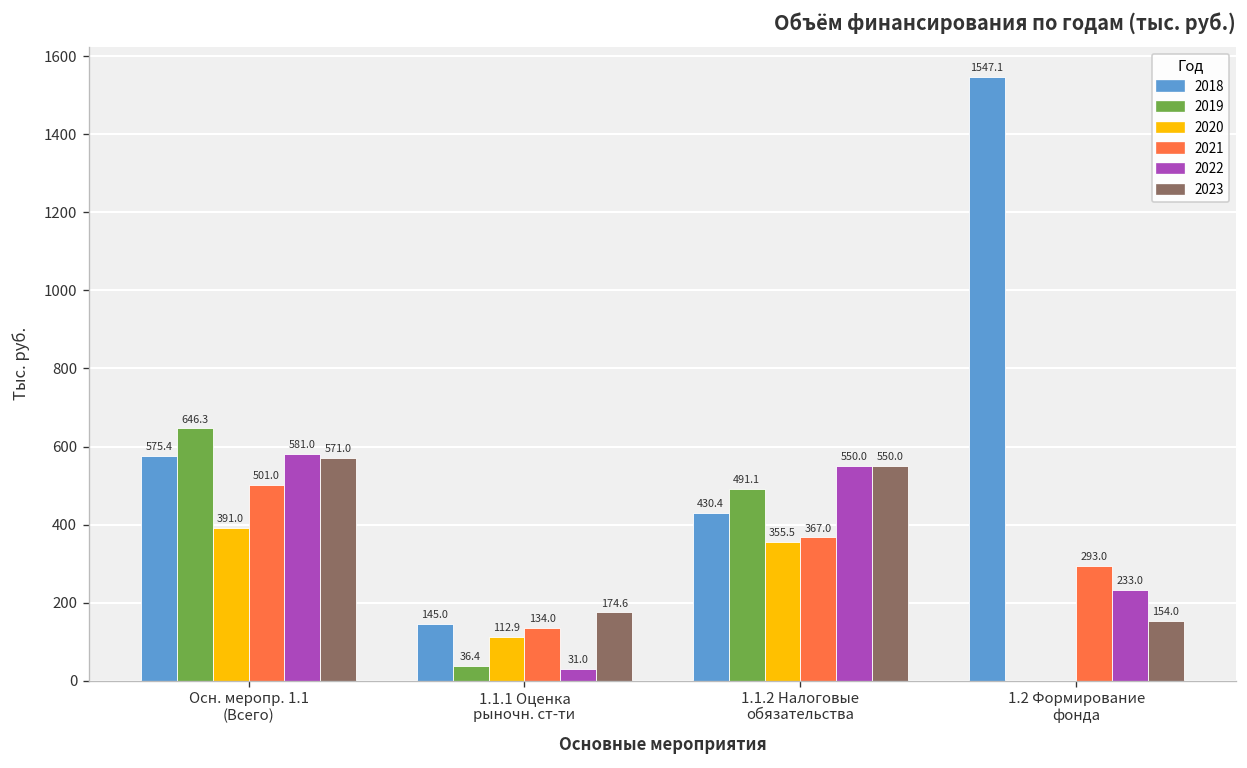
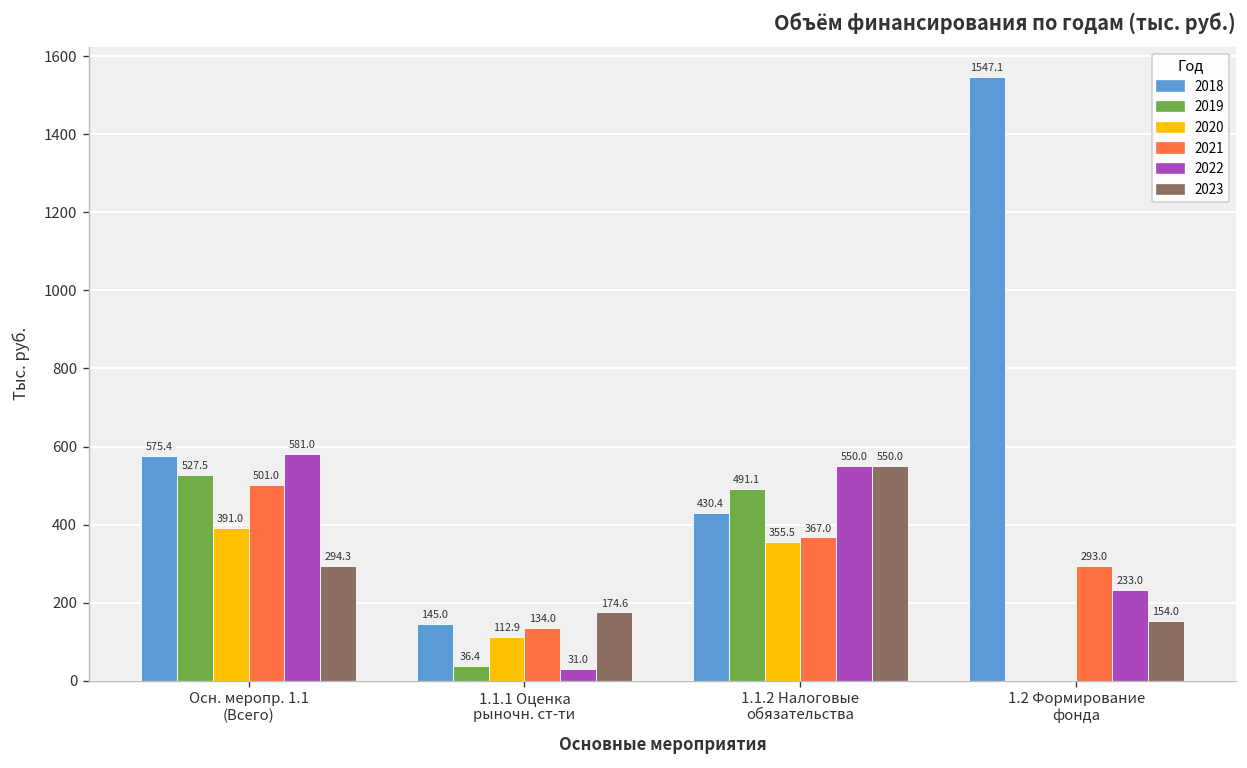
2019, Осн. меропр. 1.1 (Всего): 646.3 -> 527.5
2023, Осн. меропр. 1.1 (Всего): 571.0 -> 294.3
